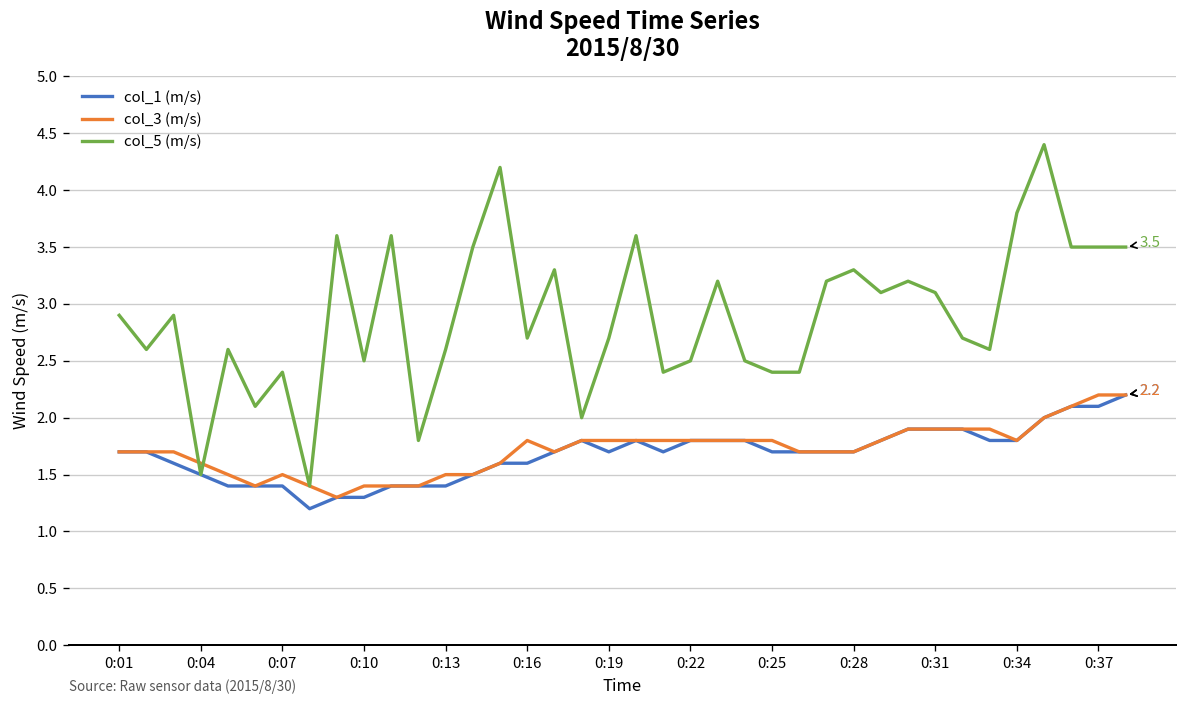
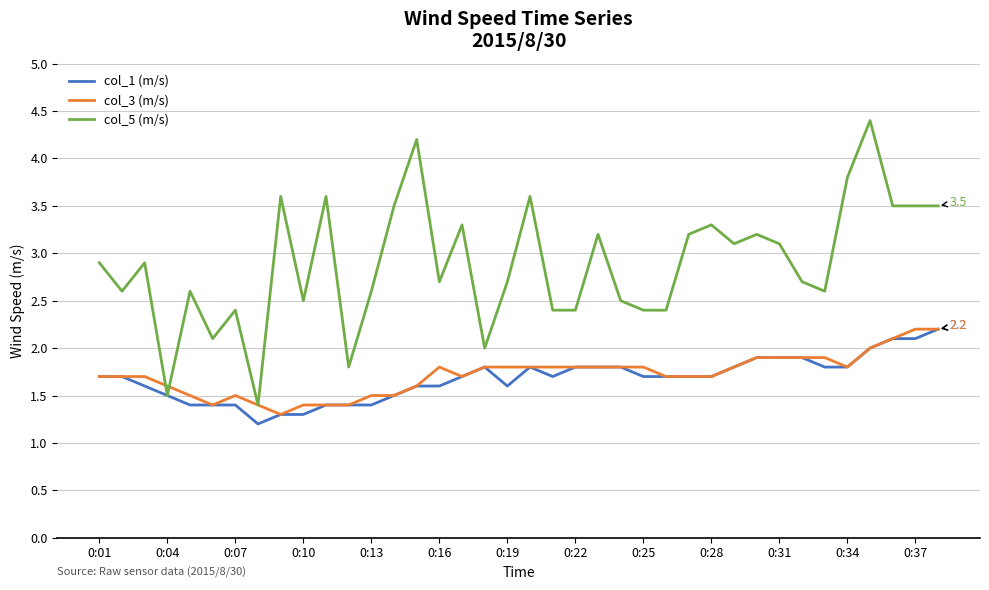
col_1 (m/s), 0:19: 1.7 -> 1.6
col_5 (m/s), 0:22: 2.5 -> 2.4
